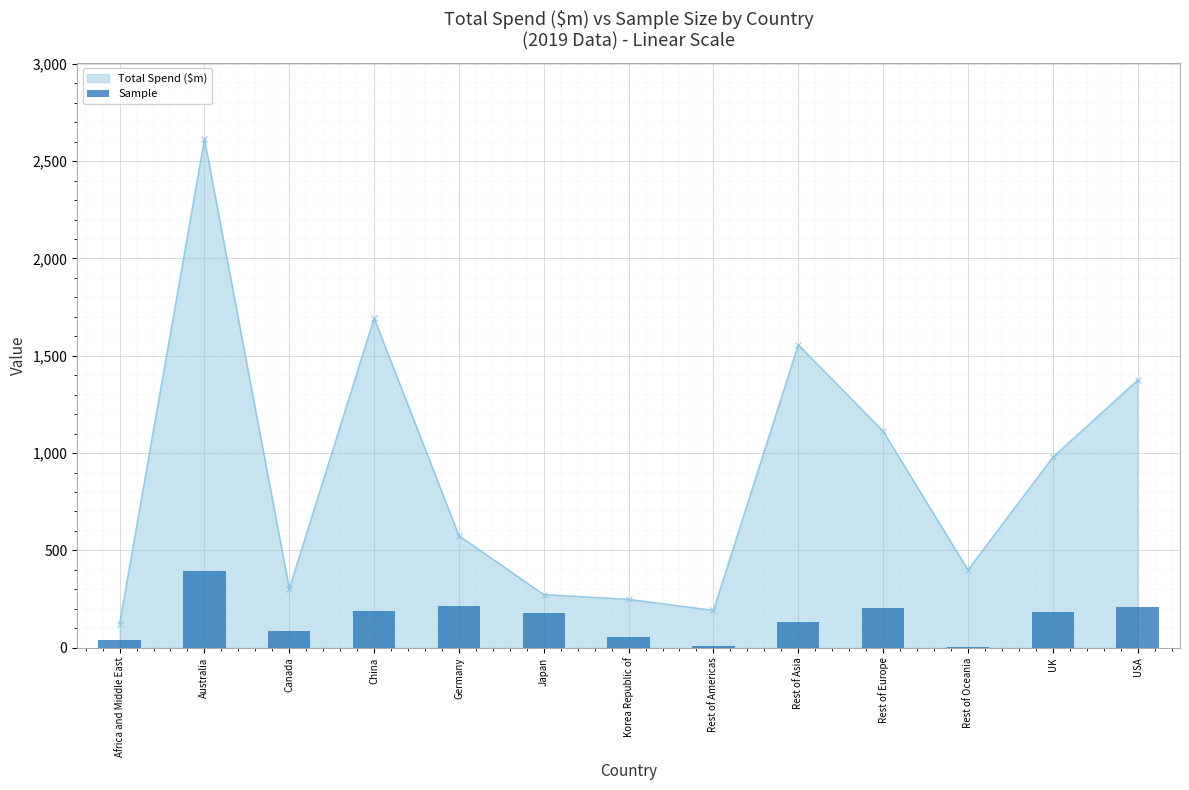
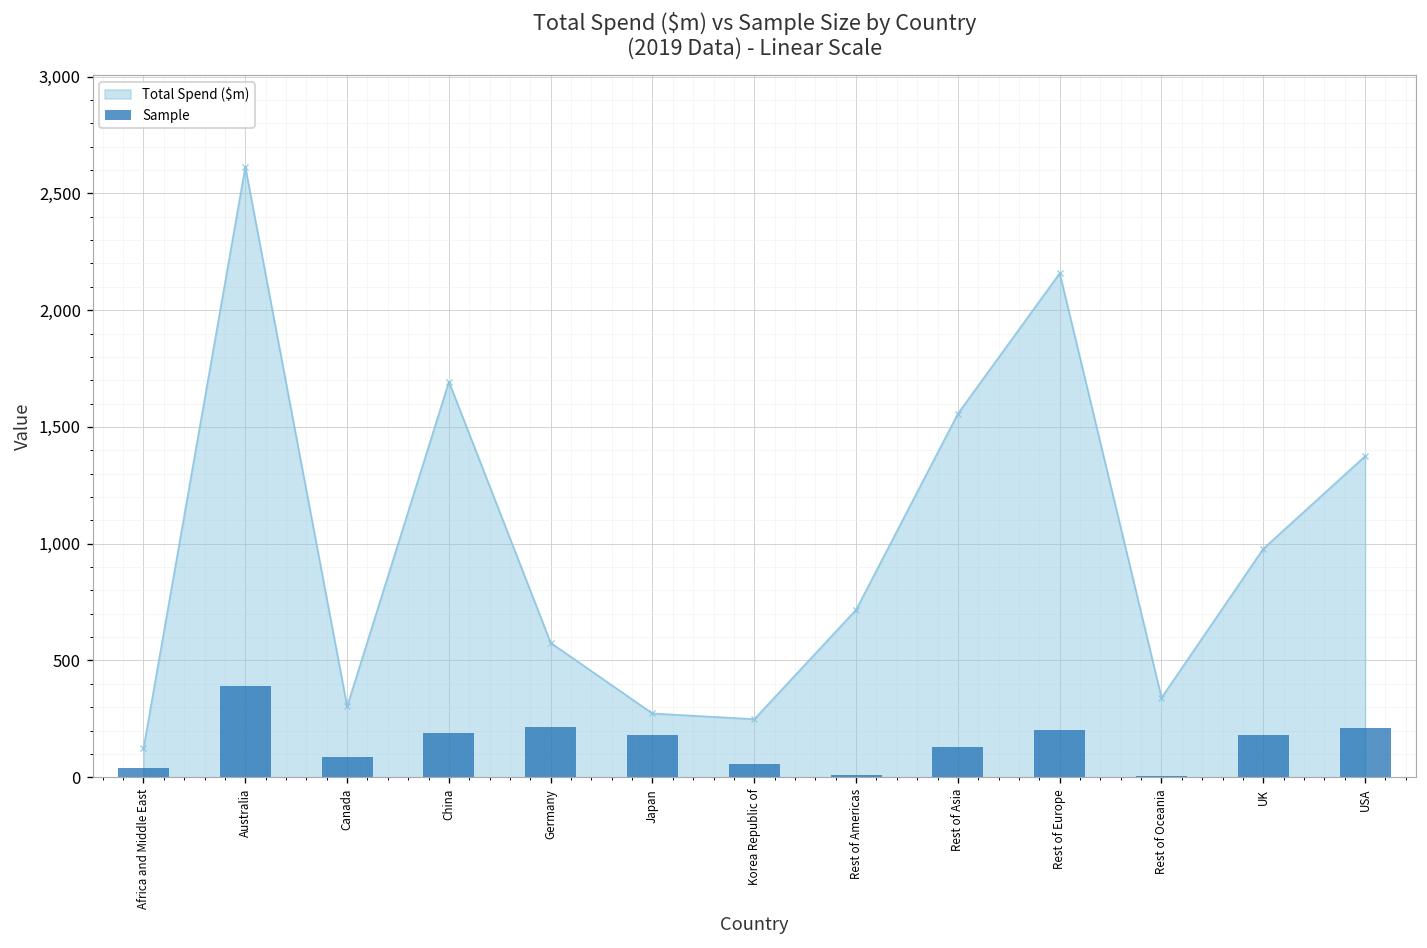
Total Spend ($m), Rest of Americas: 190 -> 720
Total Spend ($m), Rest of Europe: 1,110 -> 2,160
Total Spend ($m), Rest of Oceania: 400 -> 340
